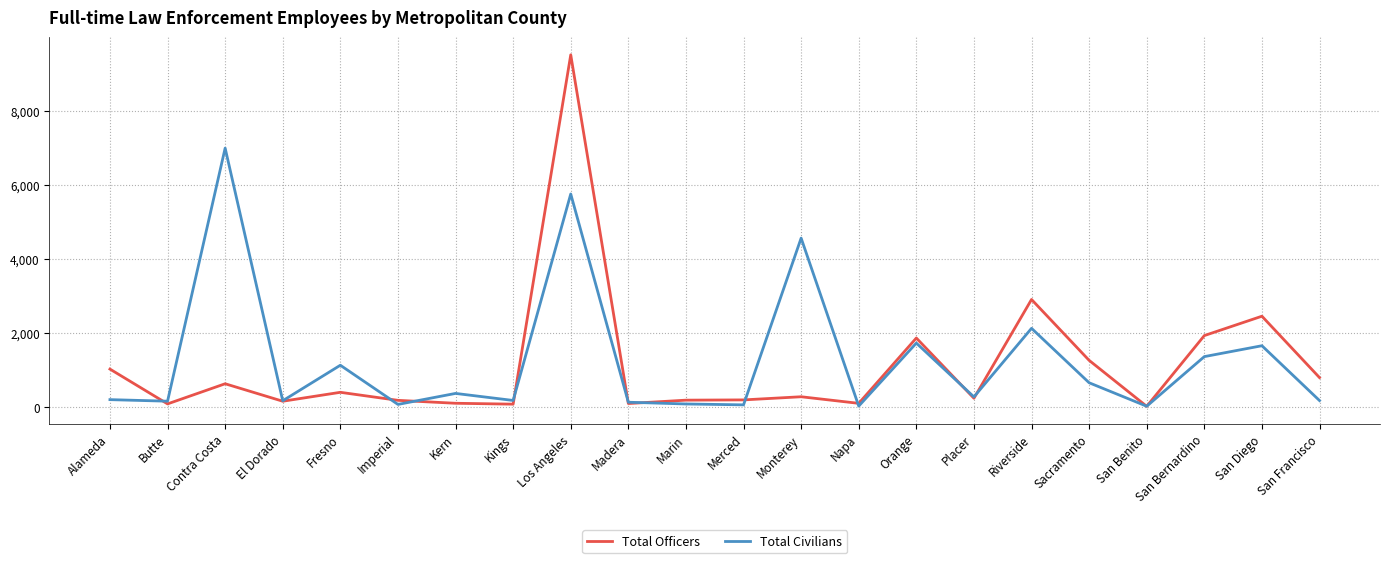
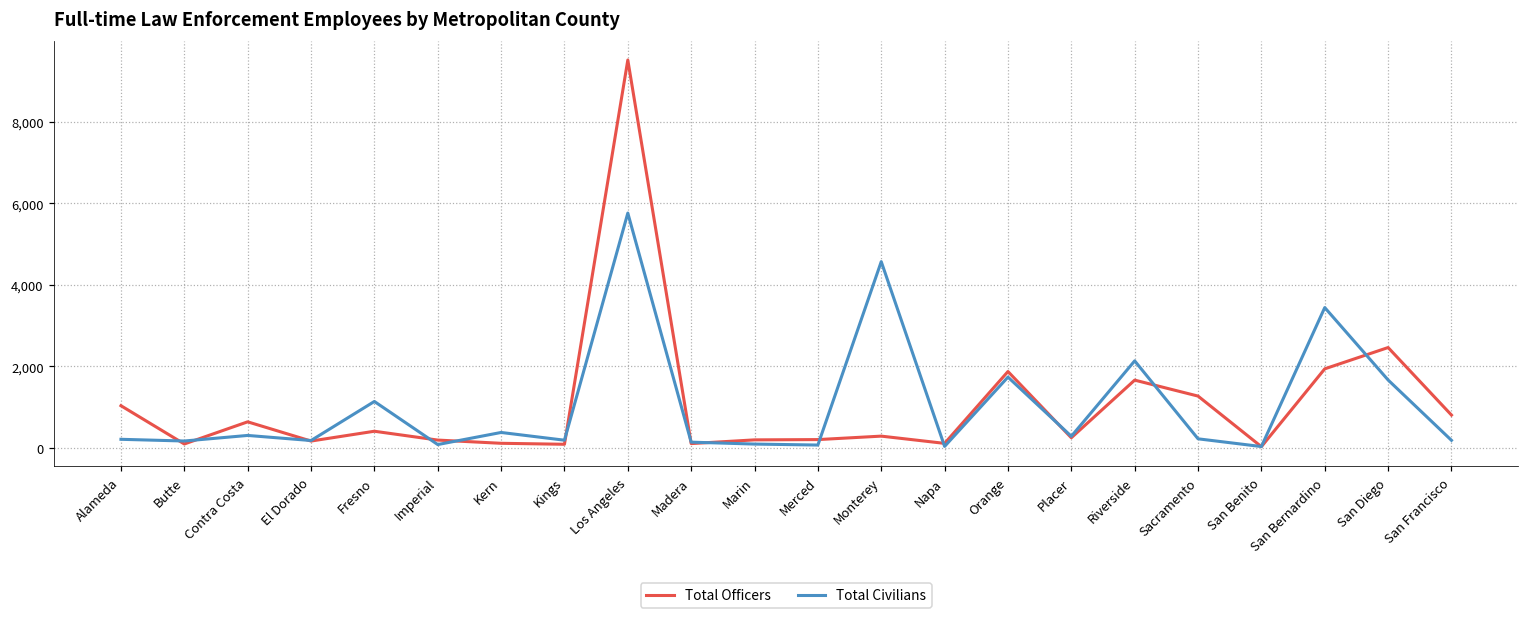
Total Civilians, Contra Costa: 7,000 -> 300
Total Officers, Riverside: 2,900 -> 1,700
Total Civilians, Sacramento: 700 -> 200
Total Civilians, San Bernardino: 1,400 -> 3,400
